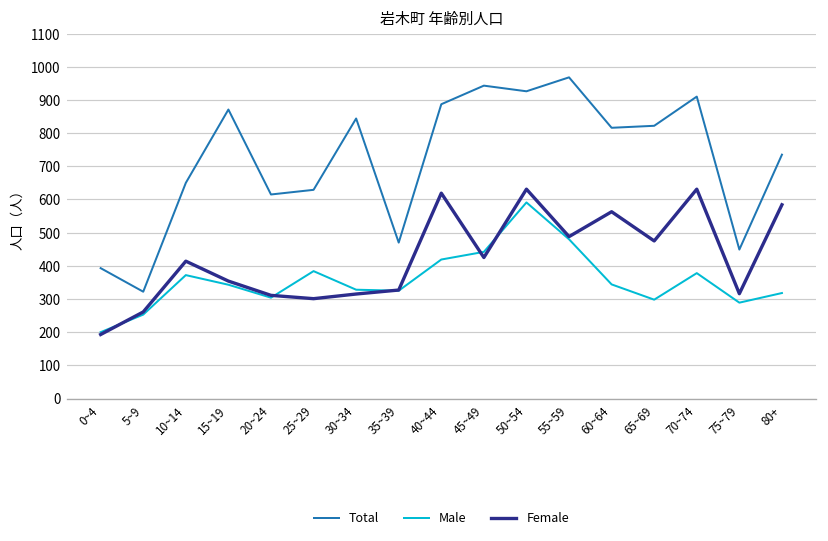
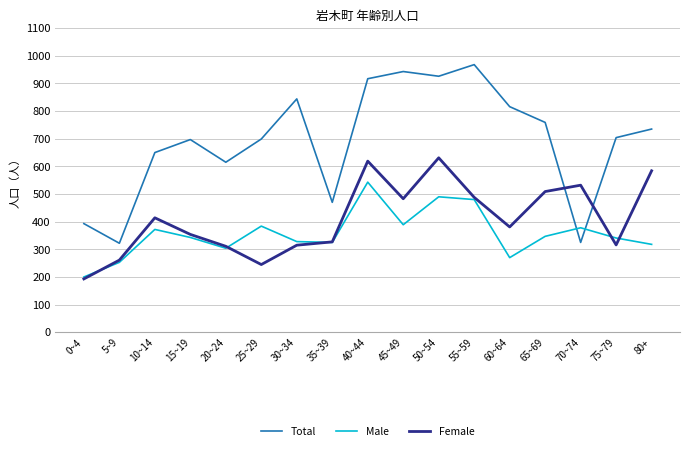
Total, 15~19: 870 -> 700
Total, 25~29: 630 -> 700
Female, 25~29: 300 -> 250
Total, 40~44: 890 -> 920
Male, 40~44: 420 -> 540
Male, 45~49: 440 -> 390
Female, 45~49: 430 -> 480
Male, 50~54: 590 -> 490
Male, 60~64: 340 -> 270
Female, 60~64: 560 -> 380
Total, 65~69: 820 -> 760
Male, 65~69: 300 -> 350
Female, 65~69: 480 -> 510
Total, 70~74: 910 -> 330
Female, 70~74: 630 -> 530
Total, 75~79: 450 -> 700
Male, 75~79: 290 -> 340
